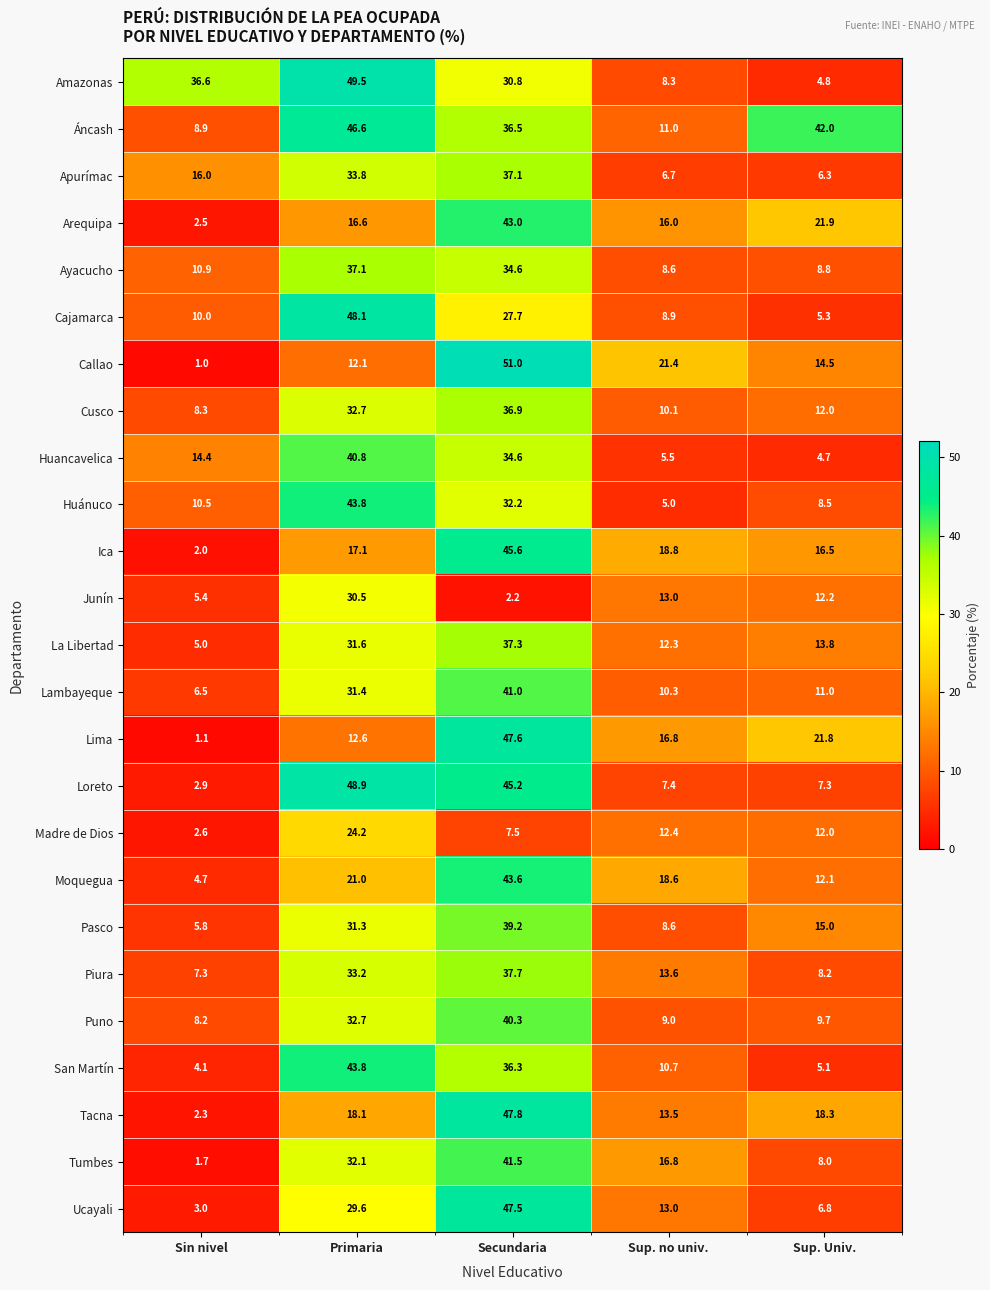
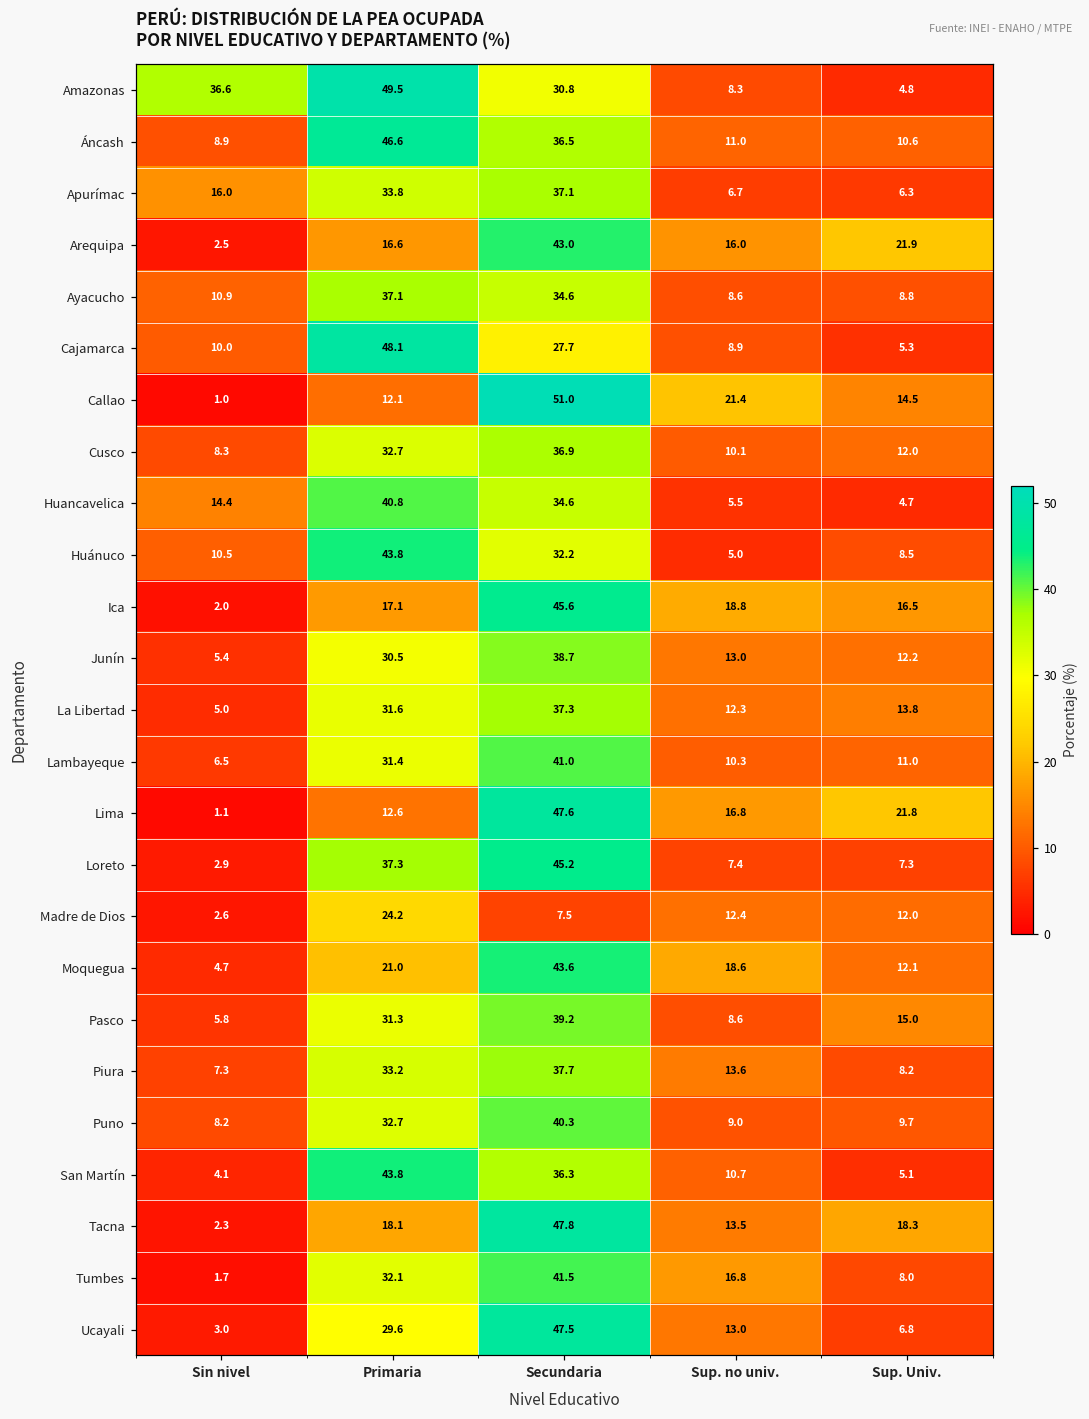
Áncash, Sup. Univ.: 42.0 -> 10.6
Junín, Secundaria: 2.2 -> 38.7
Loreto, Primaria: 48.9 -> 37.3
